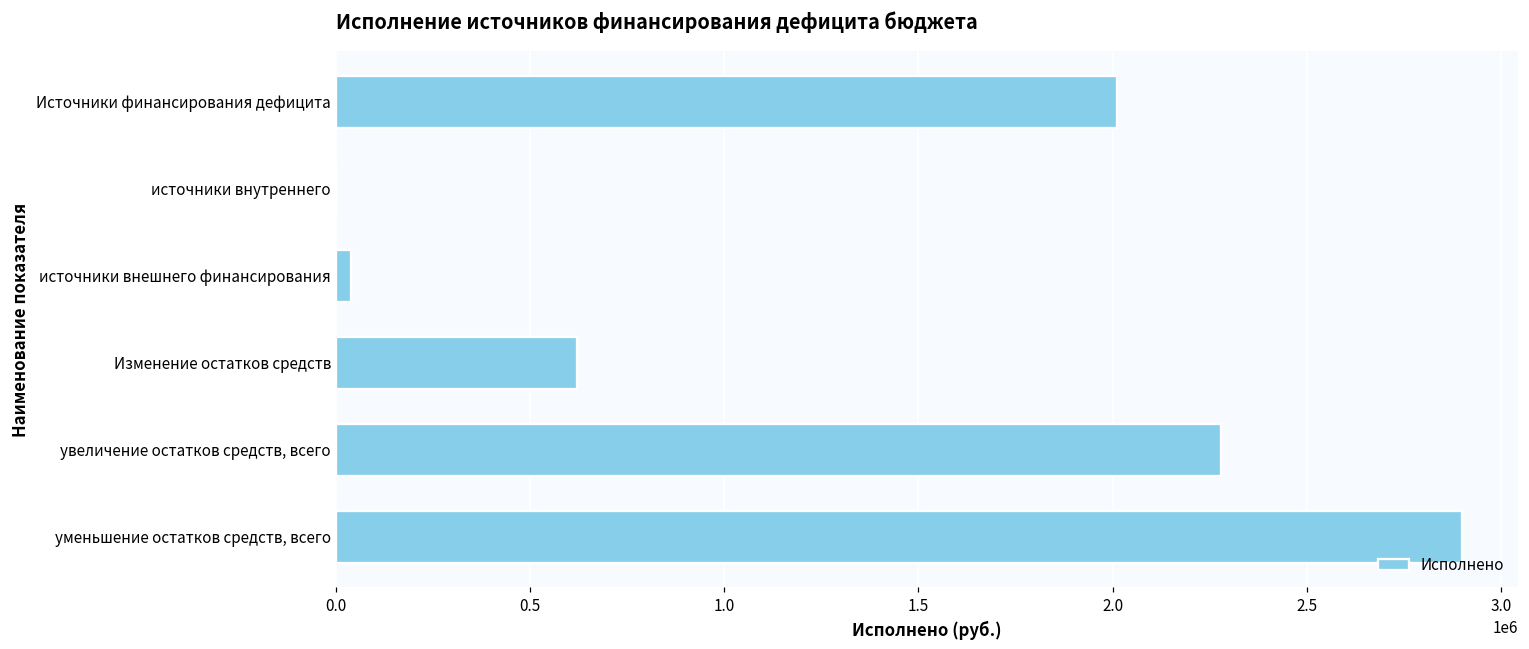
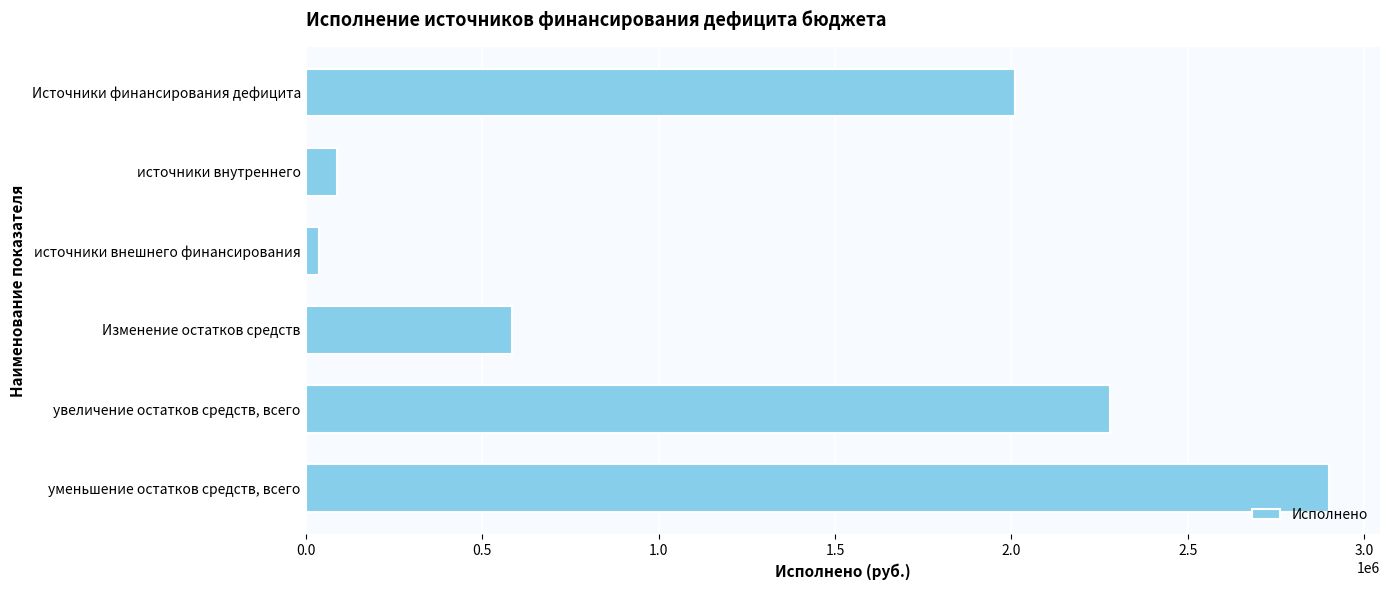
источники внутреннего: 0 -> 90000
Изменение остатков средств: 620000 -> 580000
